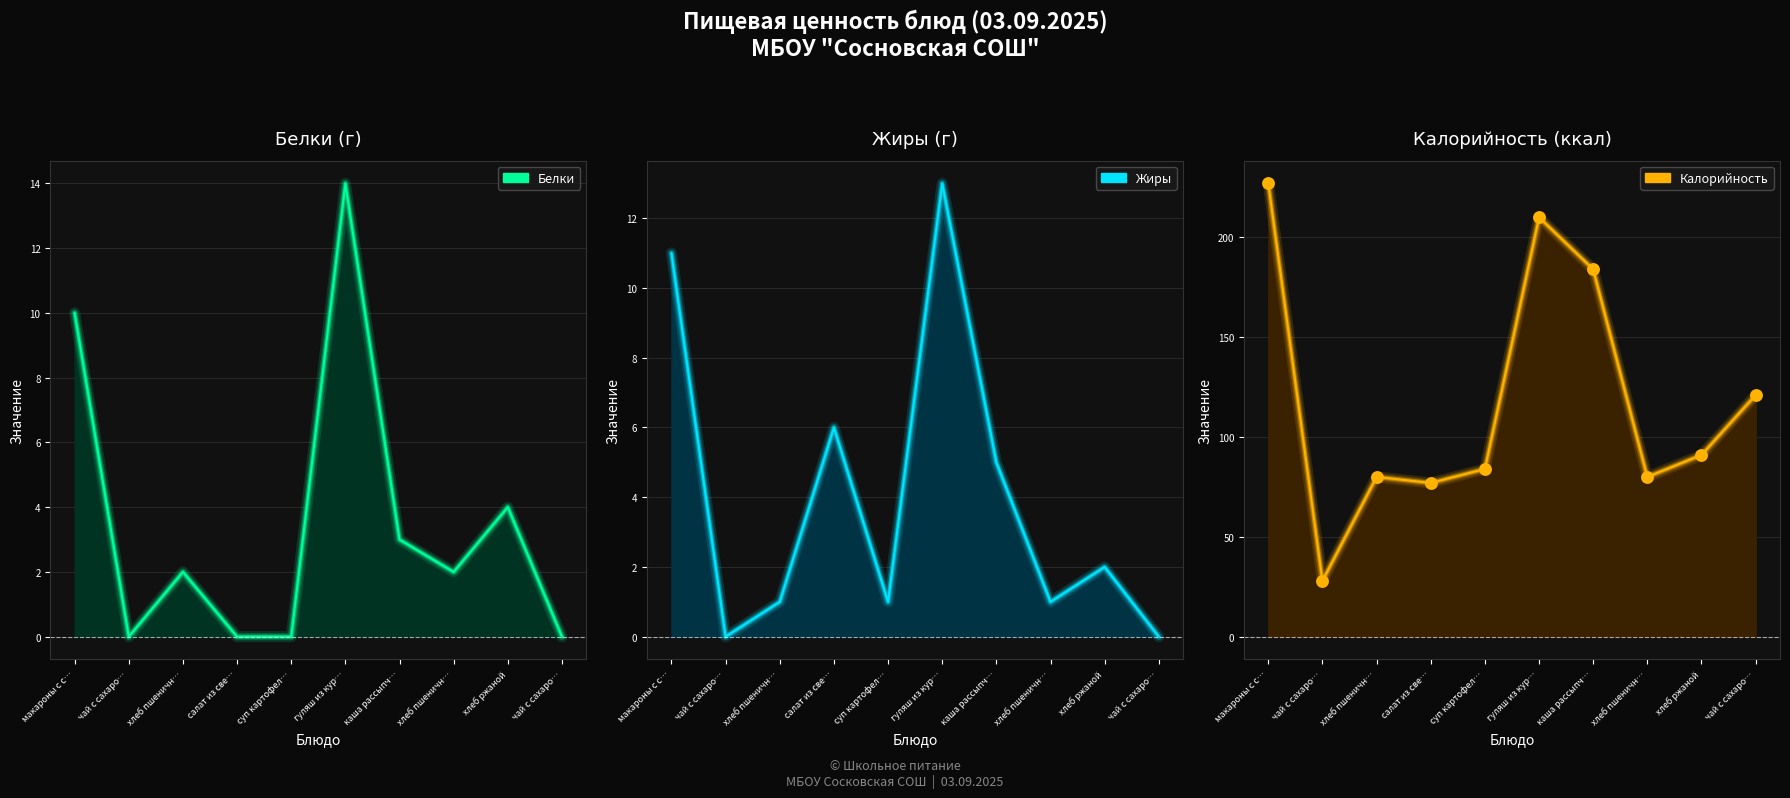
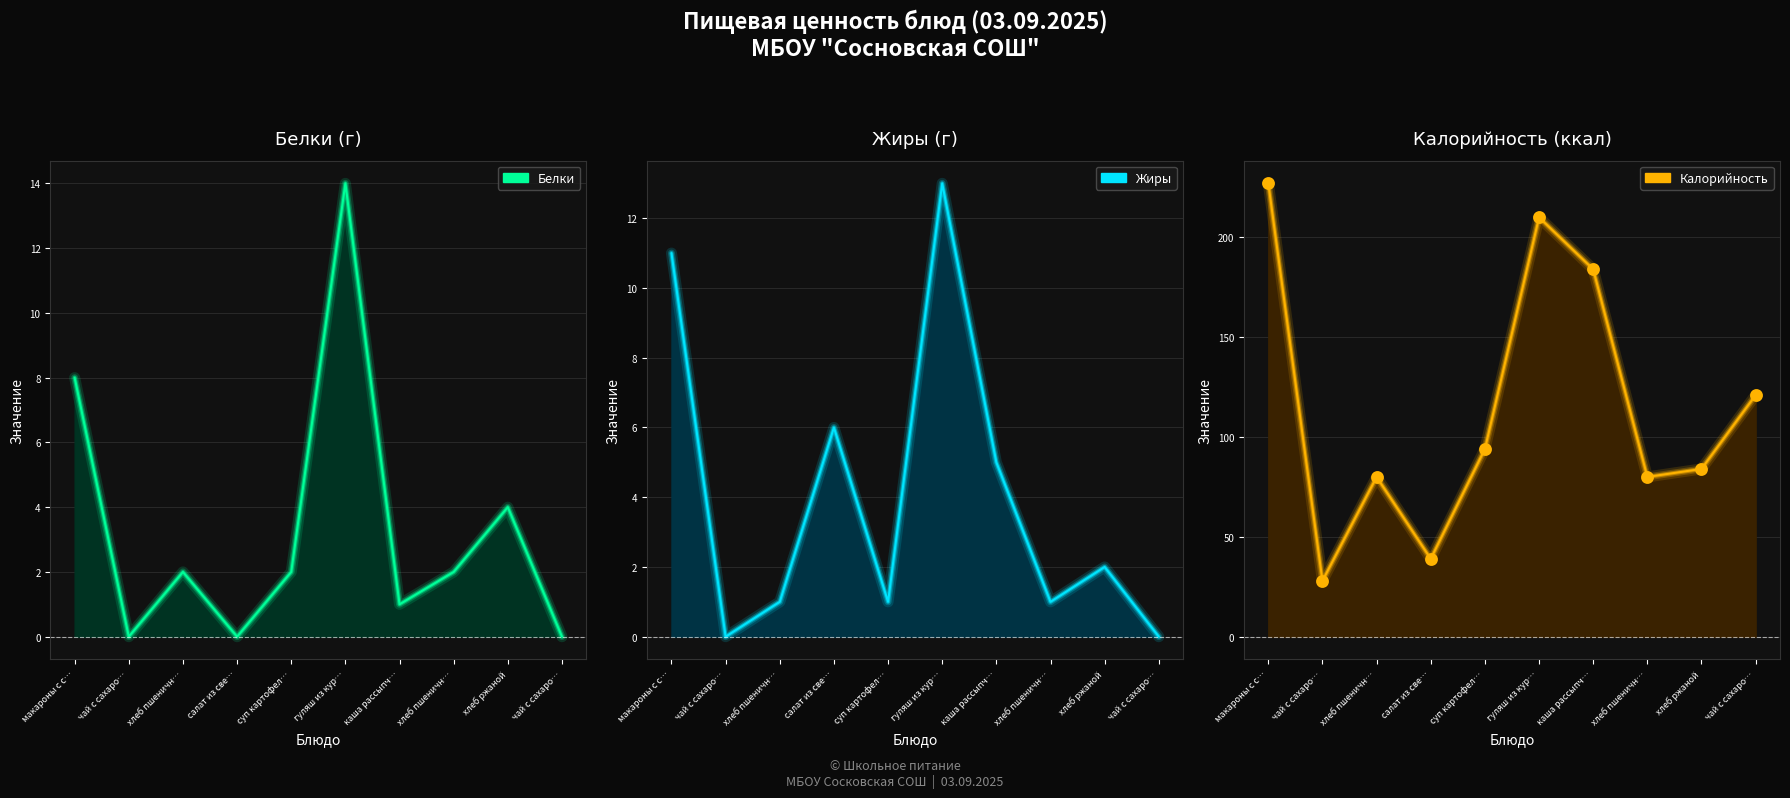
Белки (г), макароны с с…: 10 -> 8
Белки (г), суп картофел…: 0 -> 2
Белки (г), каша рассыпч…: 3 -> 1
Калорийность (ккал), салат из све…: 77 -> 39
Калорийность (ккал), суп картофел…: 84 -> 94
Калорийность (ккал), хлеб ржаной: 91 -> 84
